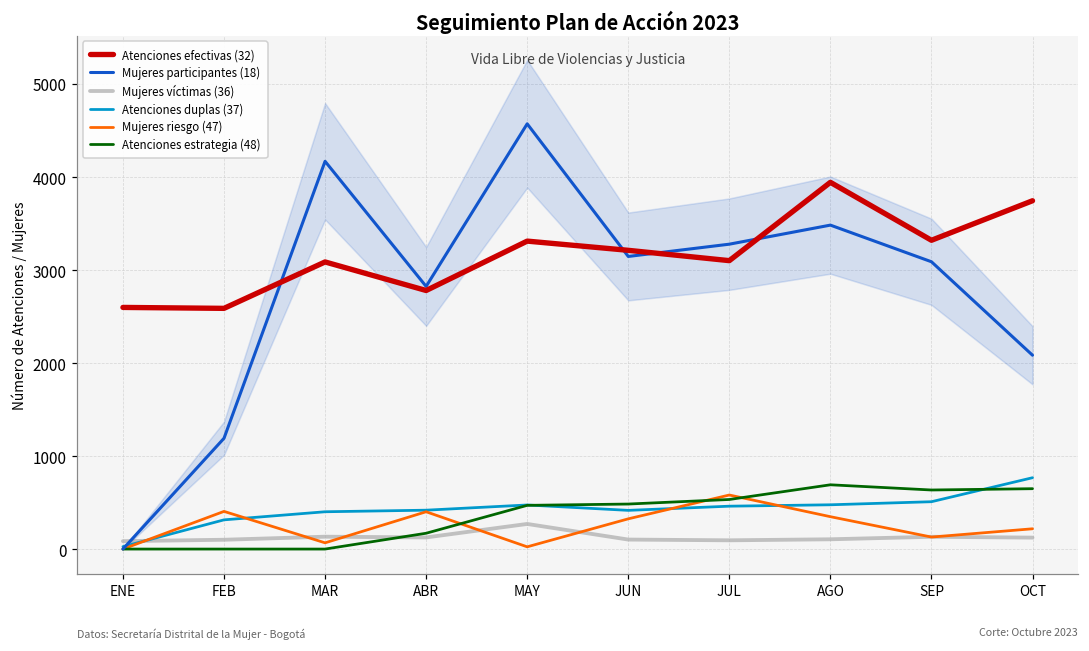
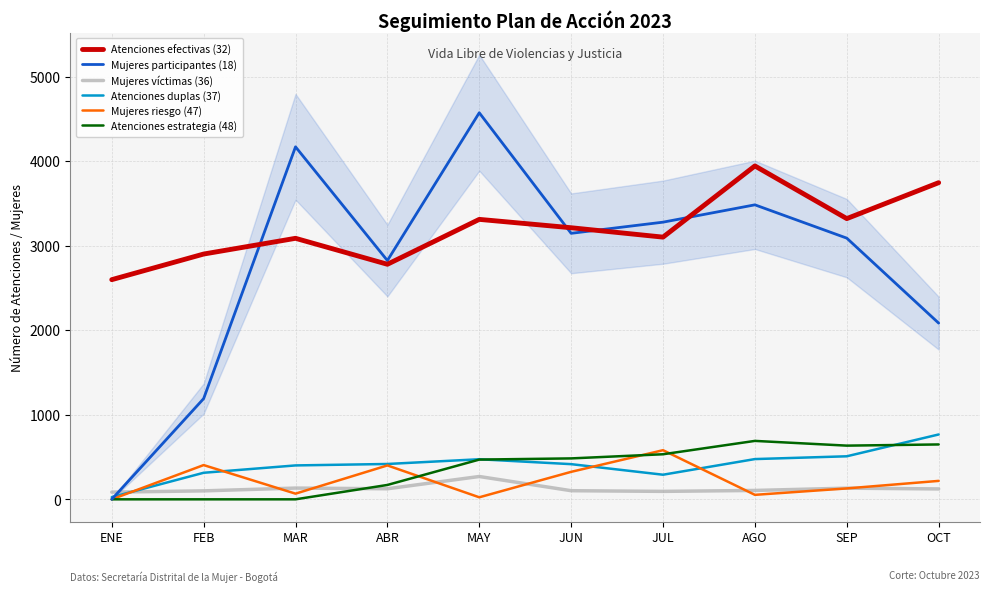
Atenciones efectivas (32), FEB: 2600 -> 2900
Atenciones duplas (37), JUL: 500 -> 300
Mujeres riesgo (47), AGO: 300 -> 100
